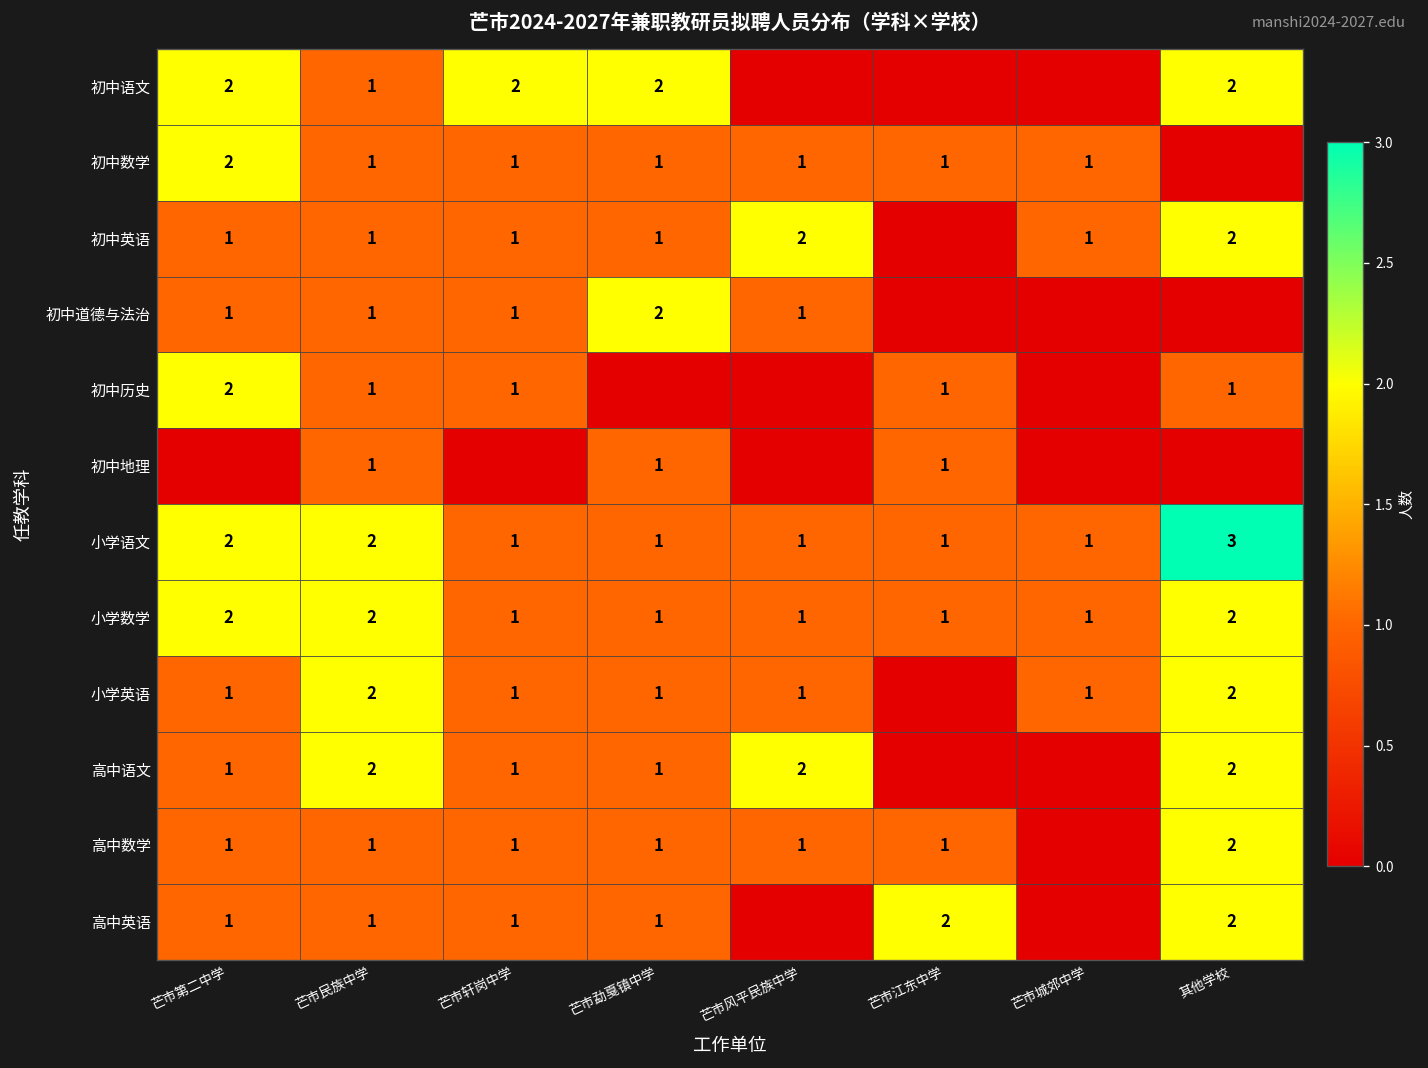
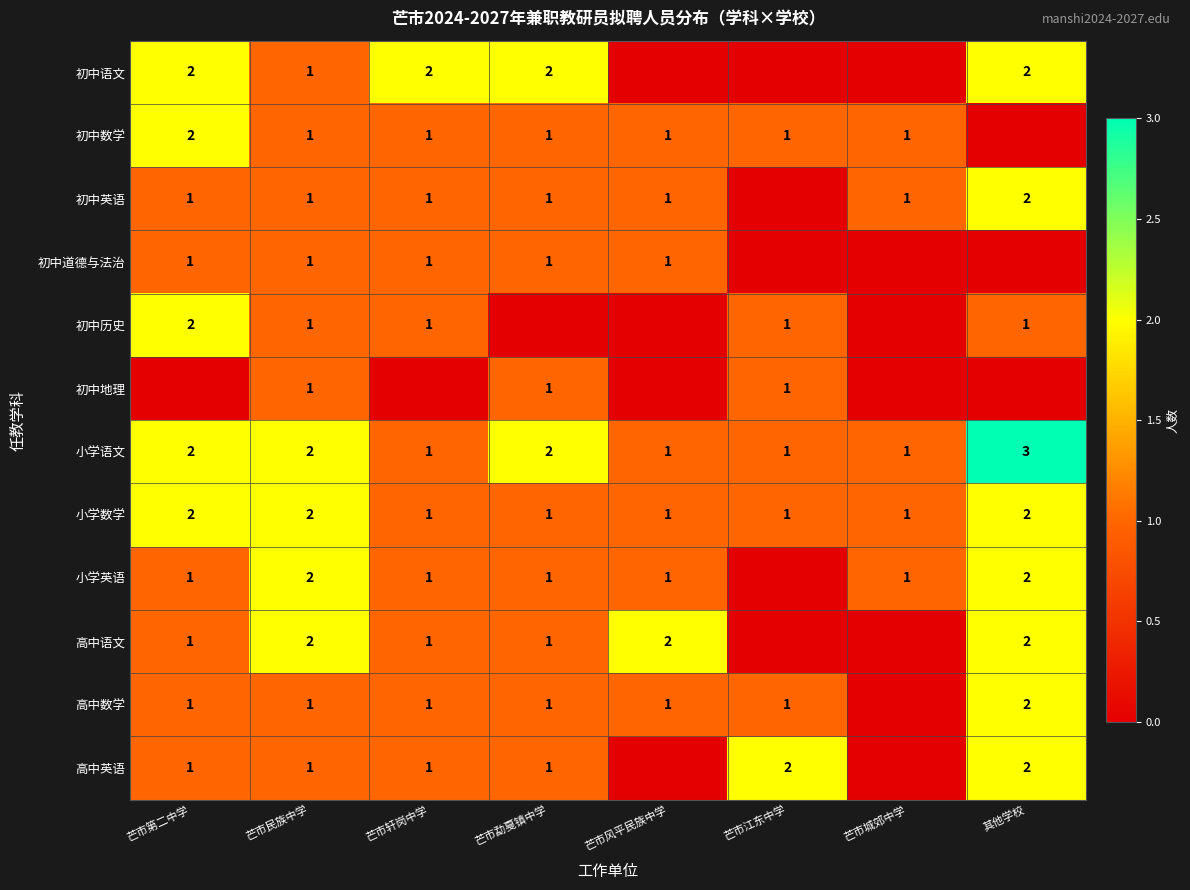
初中英语, 芒市风平民族中学: 2 -> 1
初中道德与法治, 芒市勐戛镇中学: 2 -> 1
小学语文, 芒市勐戛镇中学: 1 -> 2
